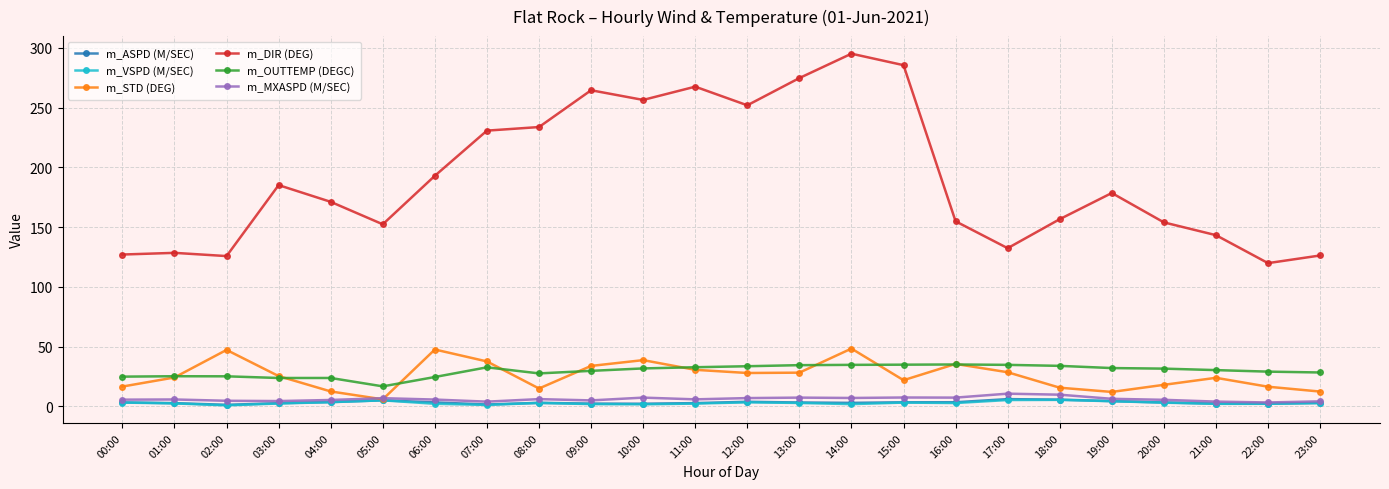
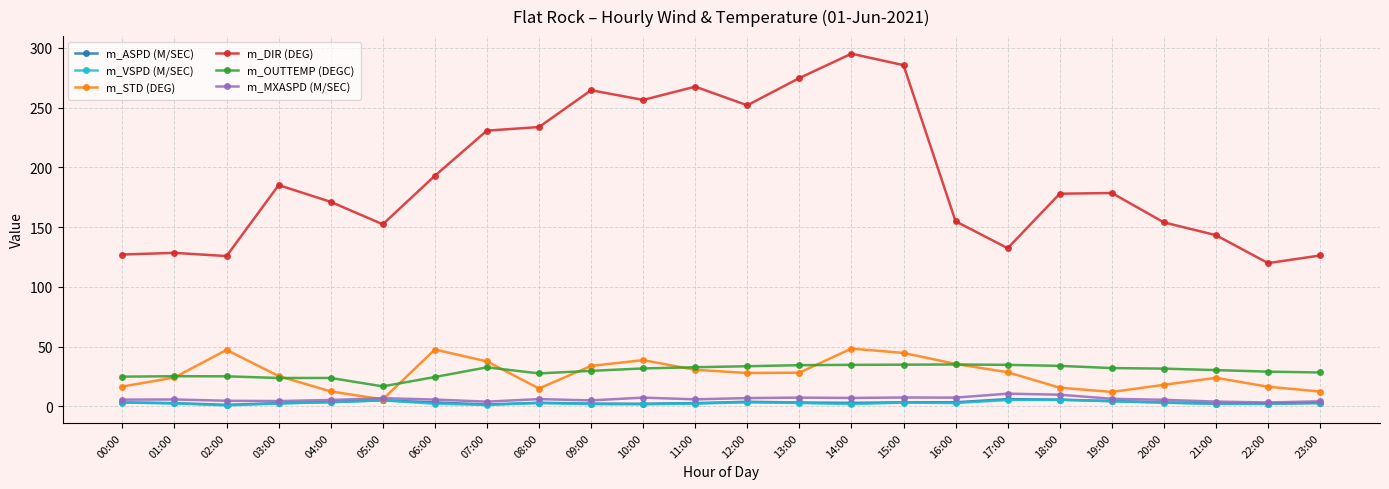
m_STD (DEG), 15:00: 22 -> 45
m_DIR (DEG), 18:00: 157 -> 178
